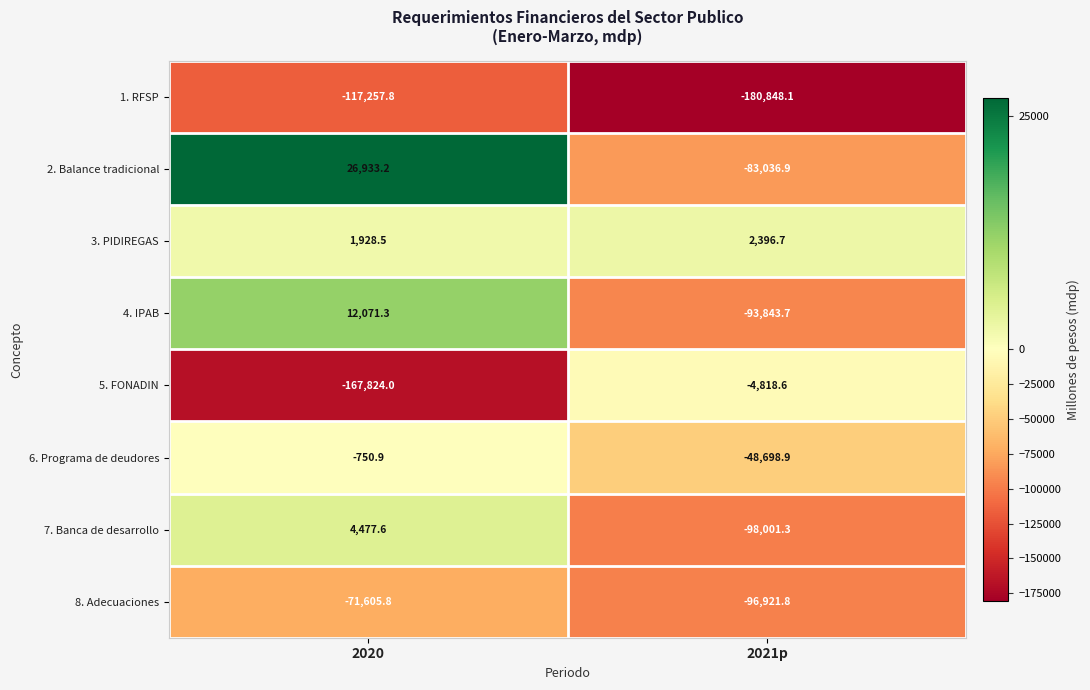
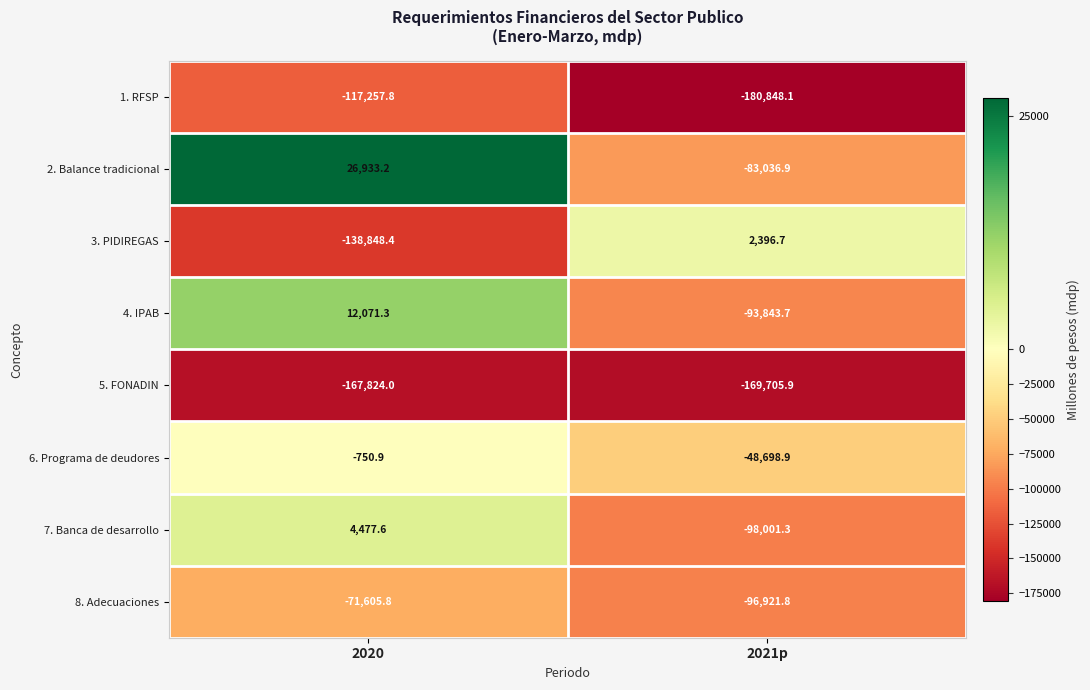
3. PIDIREGAS, 2020: 1,928.5 -> -138,848.4
5. FONADIN, 2021p: -4,818.6 -> -169,705.9
